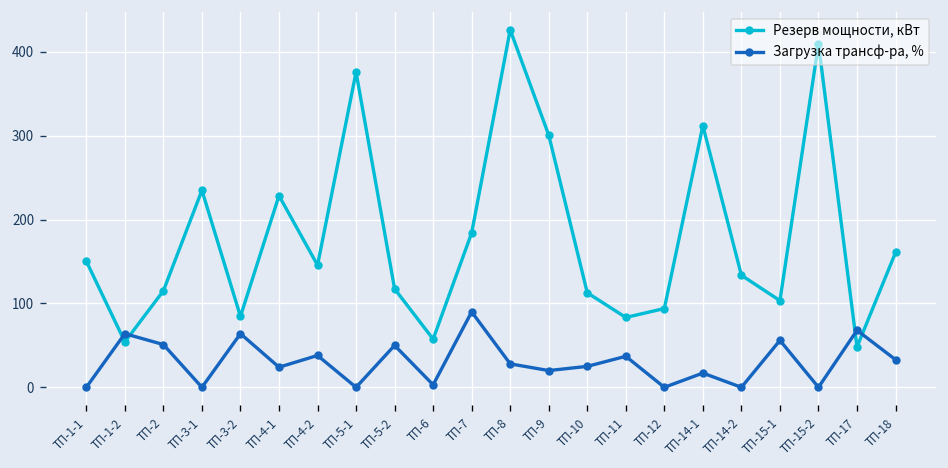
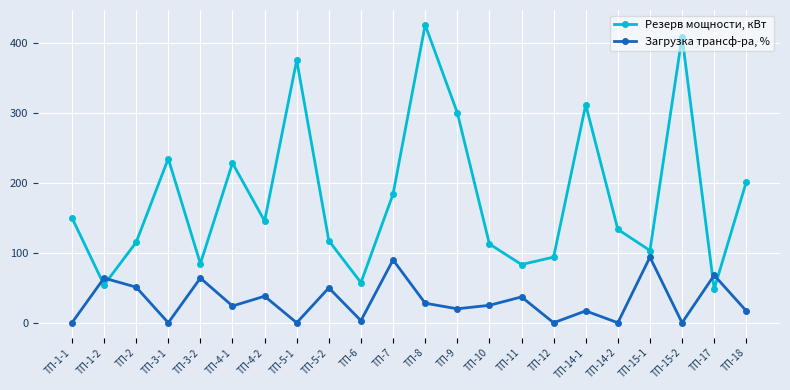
Загрузка трансф-ра, %, ТП-15-1: 60 -> 90
Резерв мощности, кВт, ТП-18: 160 -> 200
Загрузка трансф-ра, %, ТП-18: 30 -> 20
